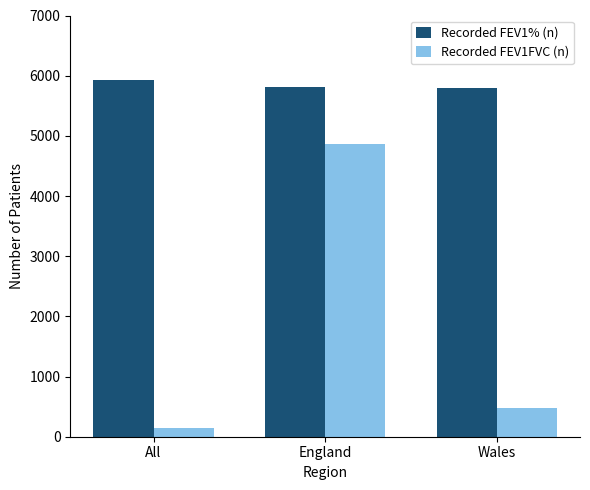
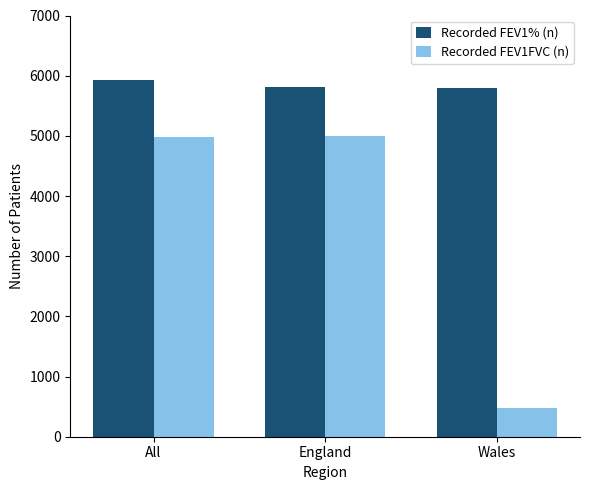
Recorded FEV1FVC (n), All: 100 -> 5000
Recorded FEV1FVC (n), England: 4900 -> 5000
